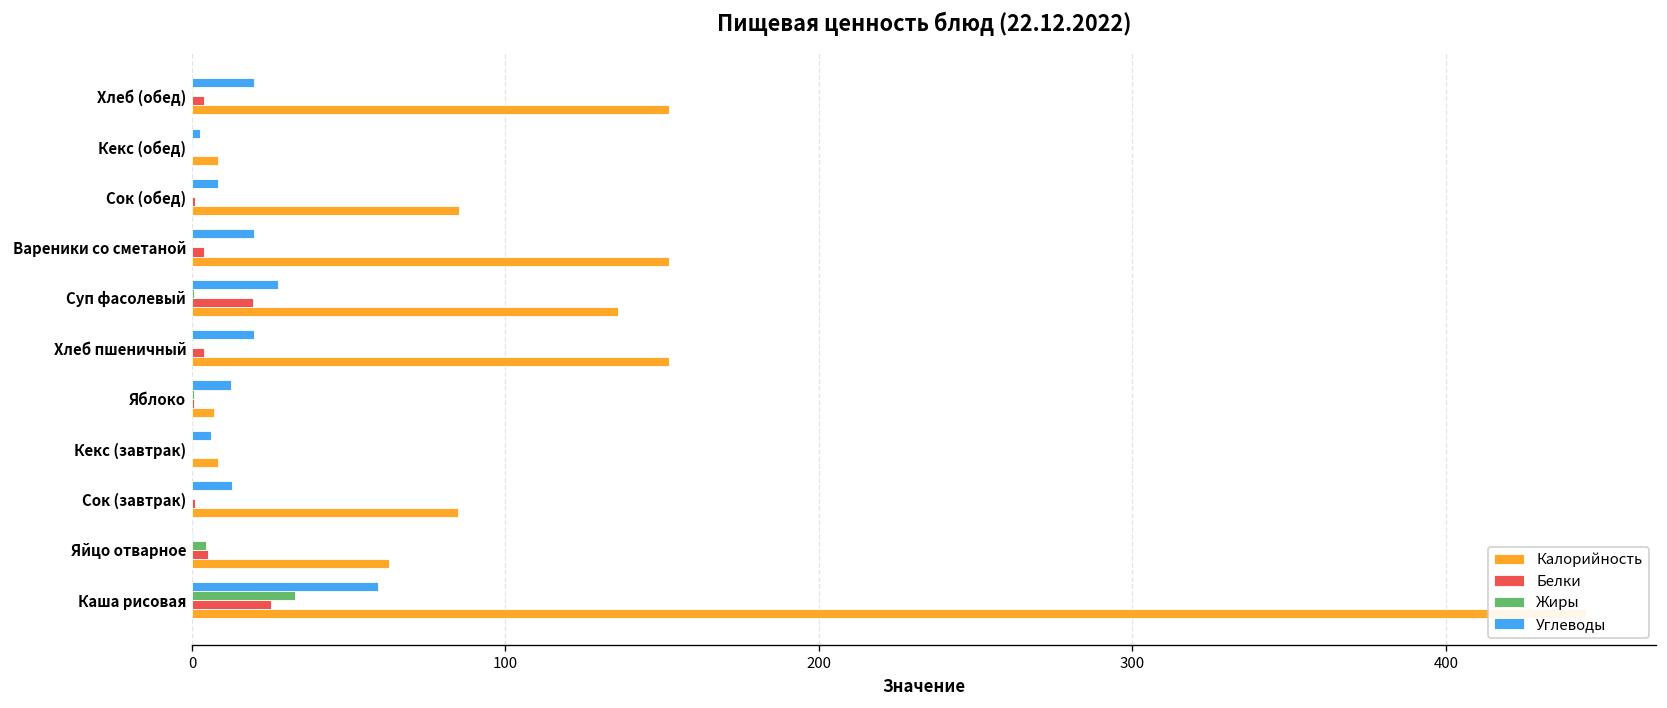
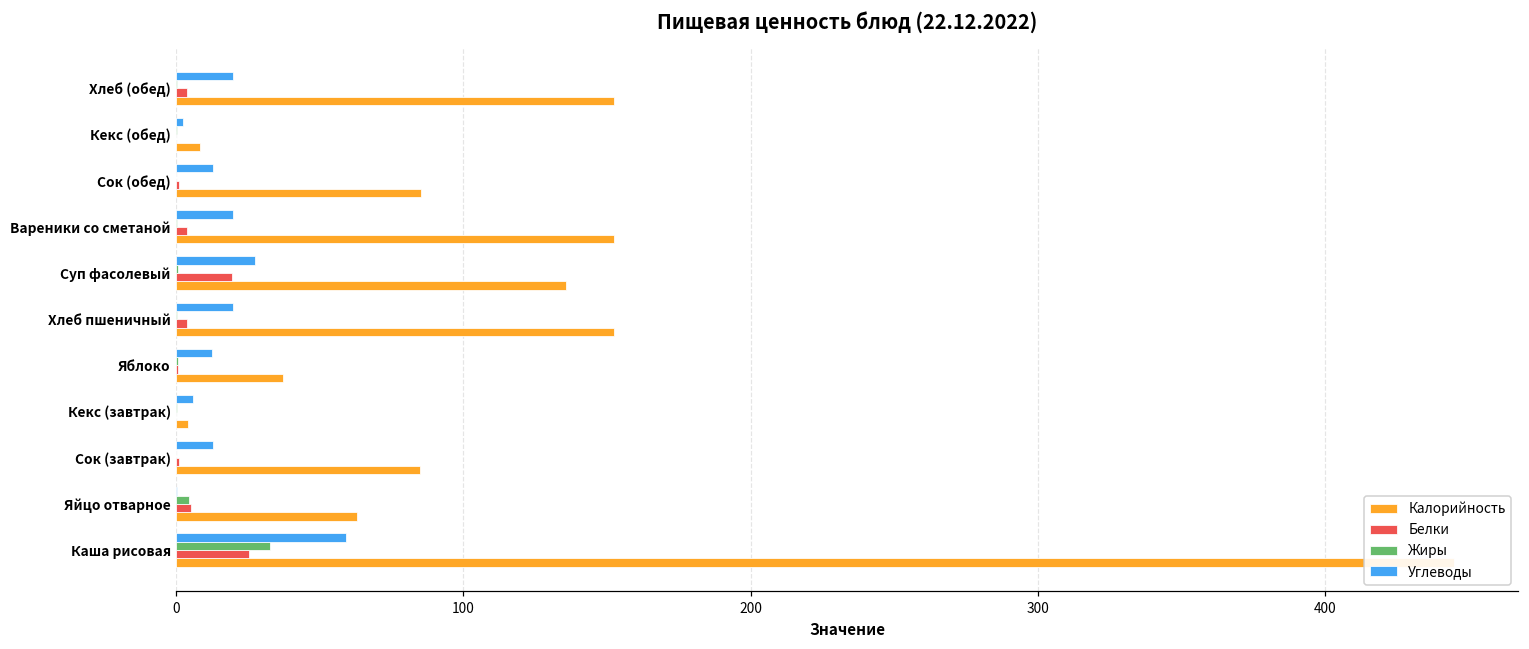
Углеводы, Сок (обед): 8 -> 13
Калорийность, Яблоко: 7 -> 37
Калорийность, Кекс (завтрак): 8 -> 4
